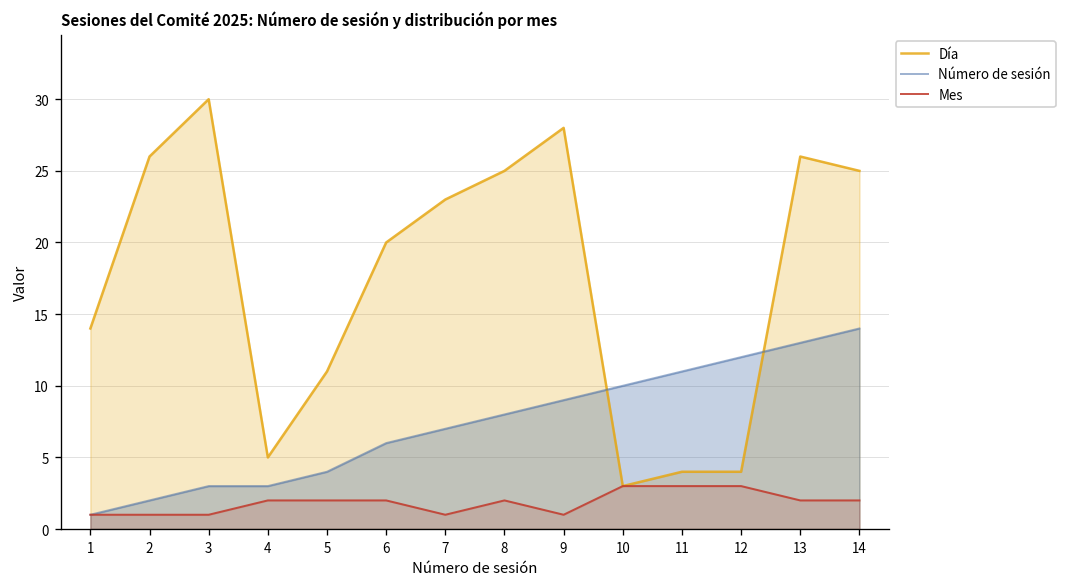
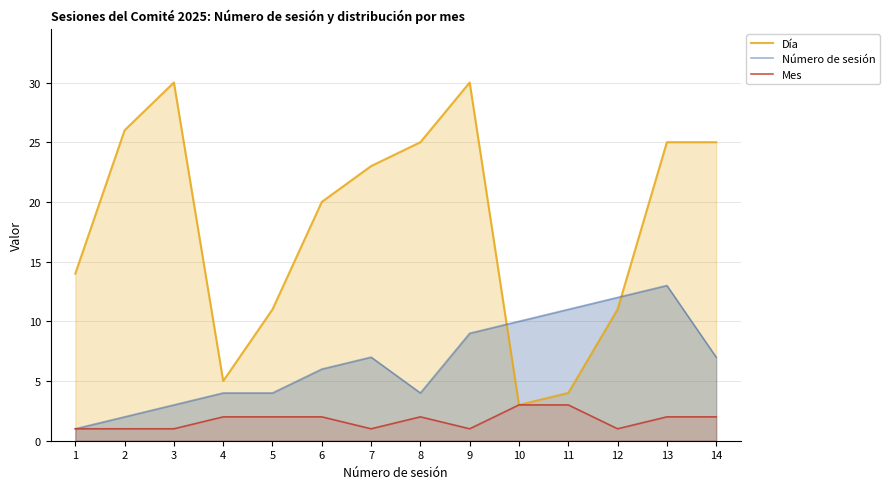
Número de sesión, 4: 3 -> 4
Número de sesión, 8: 8 -> 4
Día, 9: 28 -> 30
Día, 12: 4 -> 11
Mes, 12: 3 -> 1
Día, 13: 26 -> 25
Número de sesión, 14: 14 -> 7
